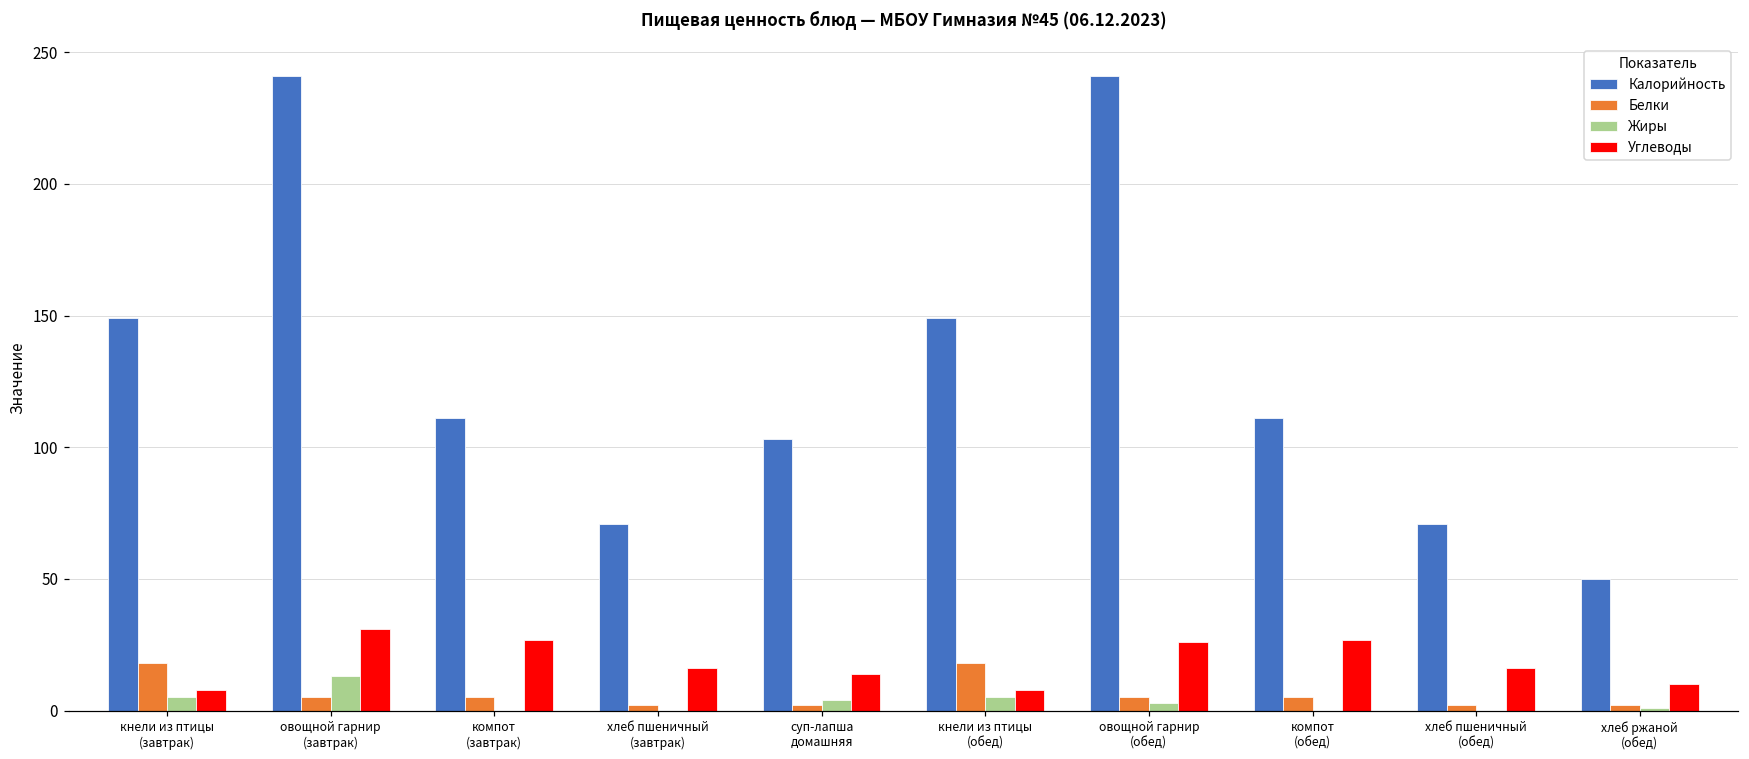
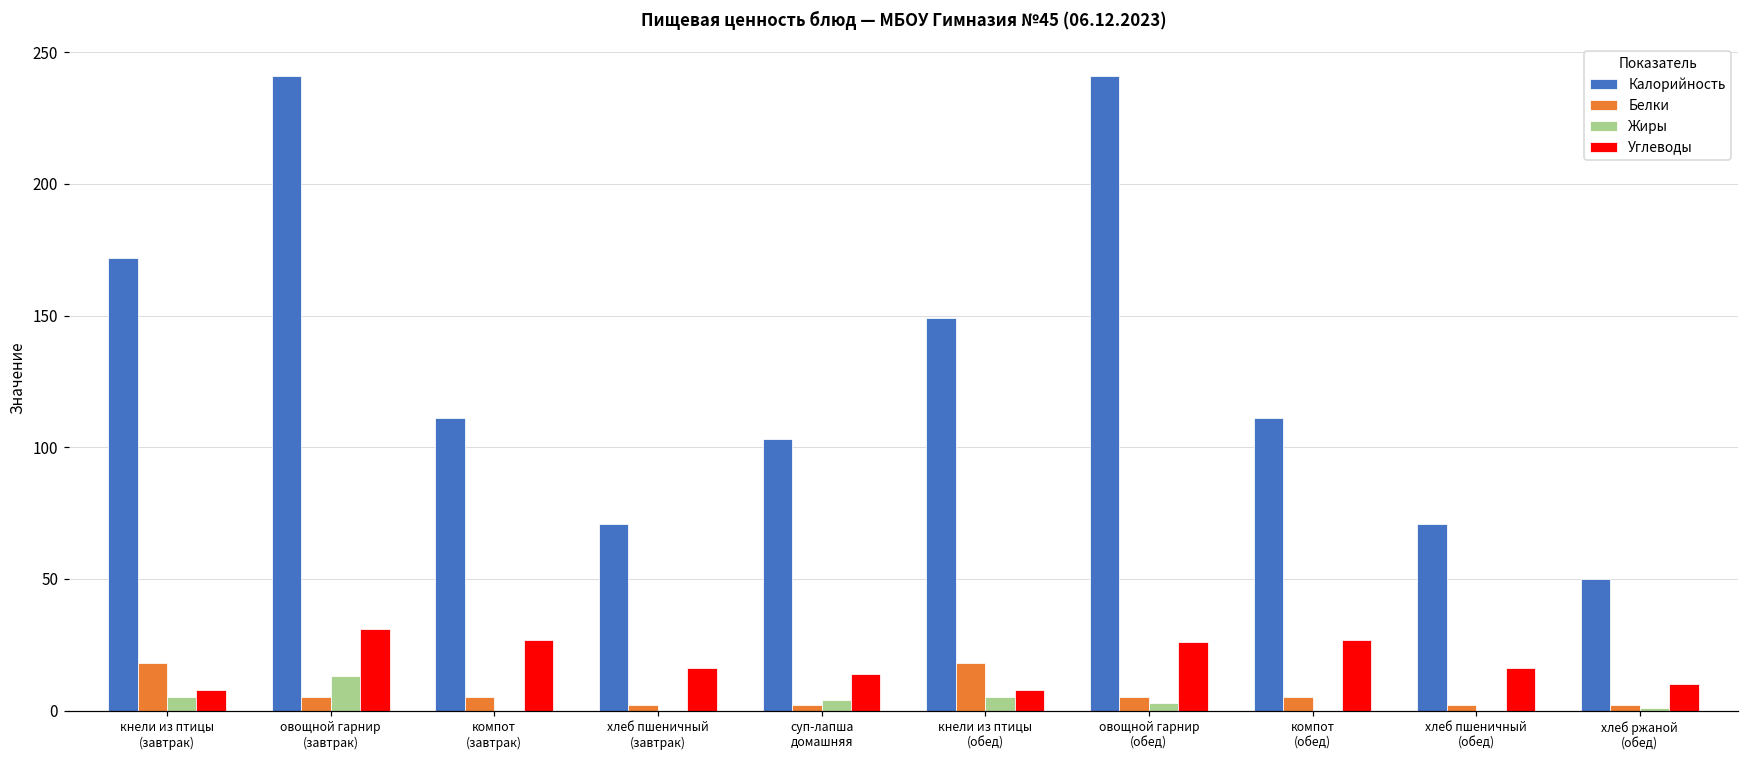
Калорийность, кнели из птицы (завтрак): 149 -> 172
